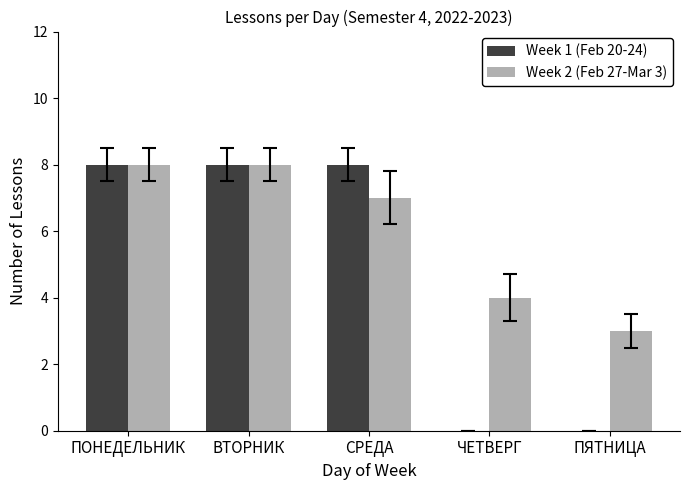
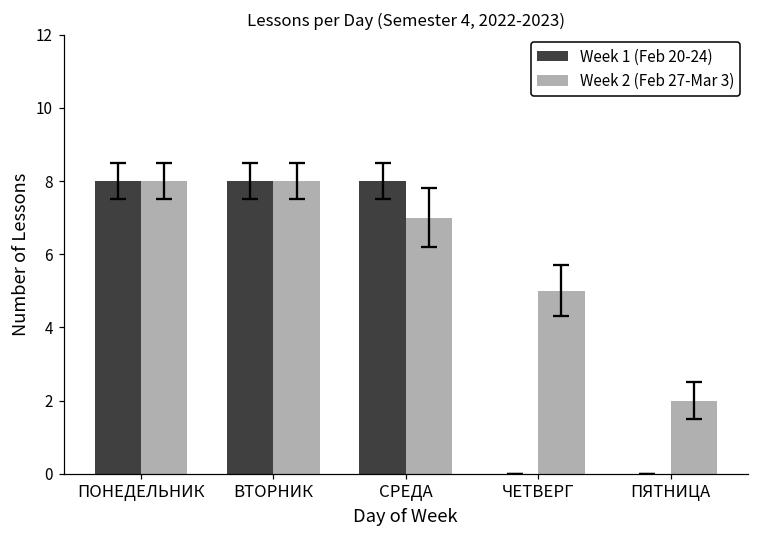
Week 2 (Feb 27-Mar 3), ЧЕТВЕРГ: 4 -> 5
Week 2 (Feb 27-Mar 3), ПЯТНИЦА: 3 -> 2
